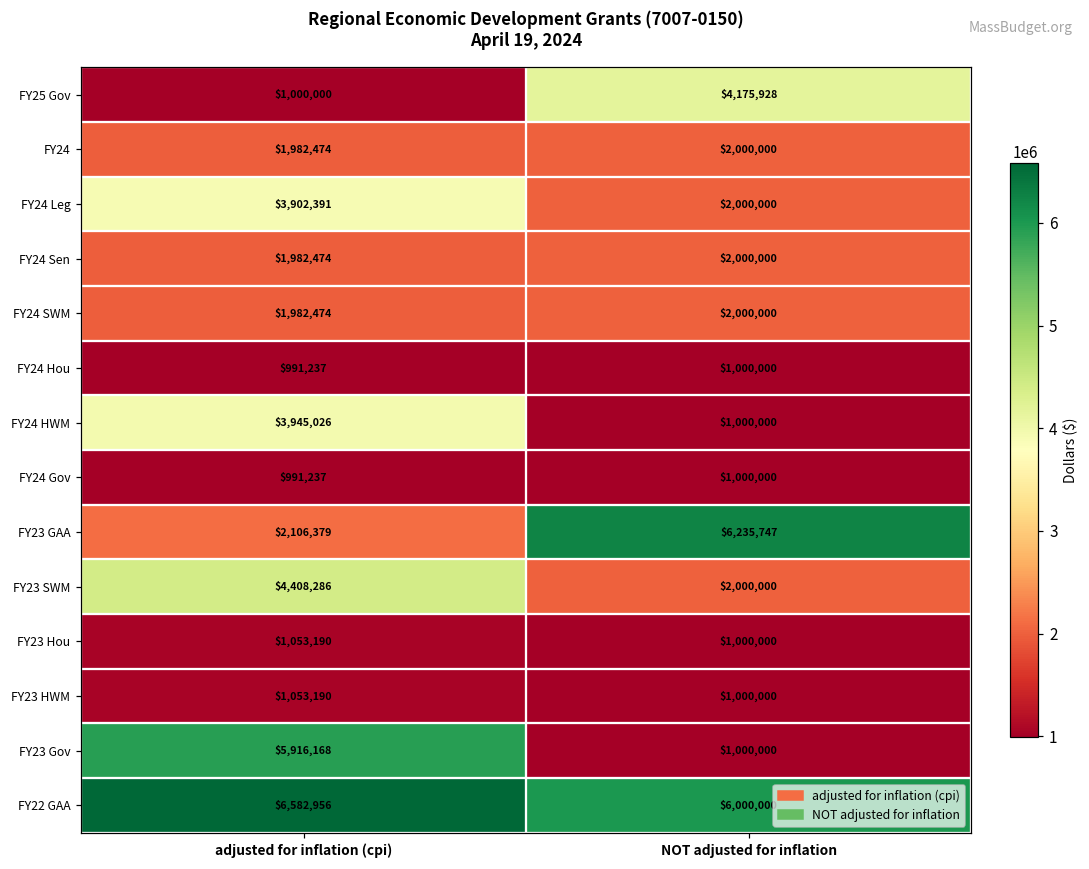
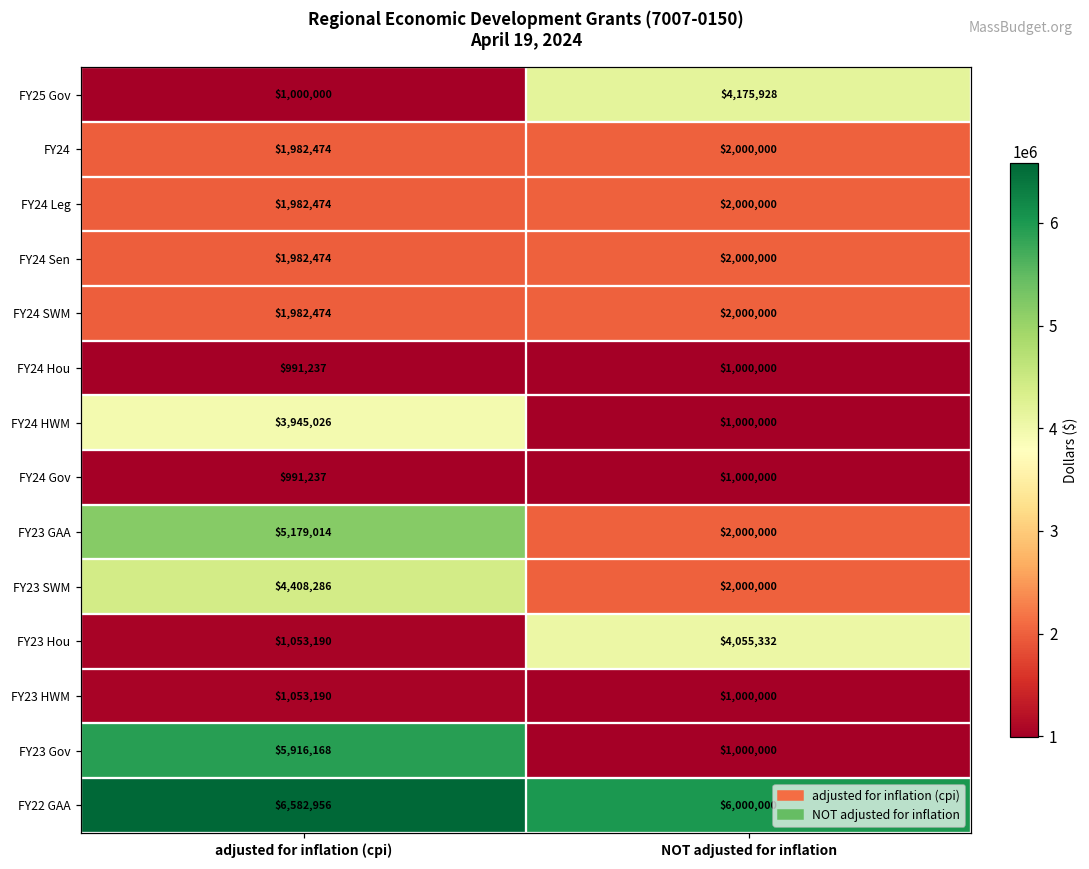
FY24 Leg, adjusted for inflation (cpi): $3,902,391 -> $1,982,474
FY23 GAA, adjusted for inflation (cpi): $2,106,379 -> $5,179,014
FY23 GAA, NOT adjusted for inflation: $6,235,747 -> $2,000,000
FY23 Hou, NOT adjusted for inflation: $1,000,000 -> $4,055,332
